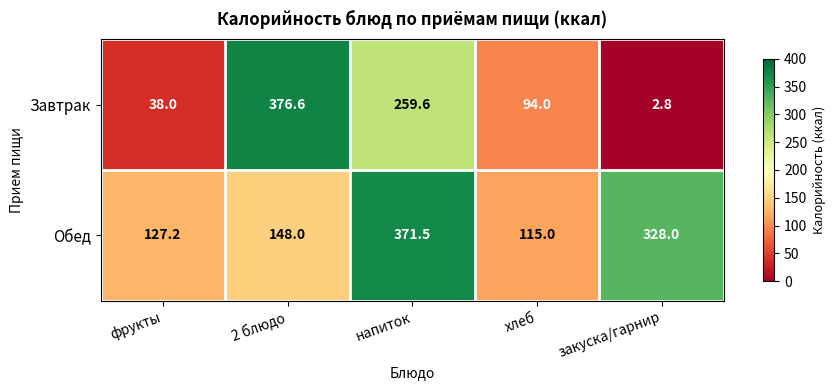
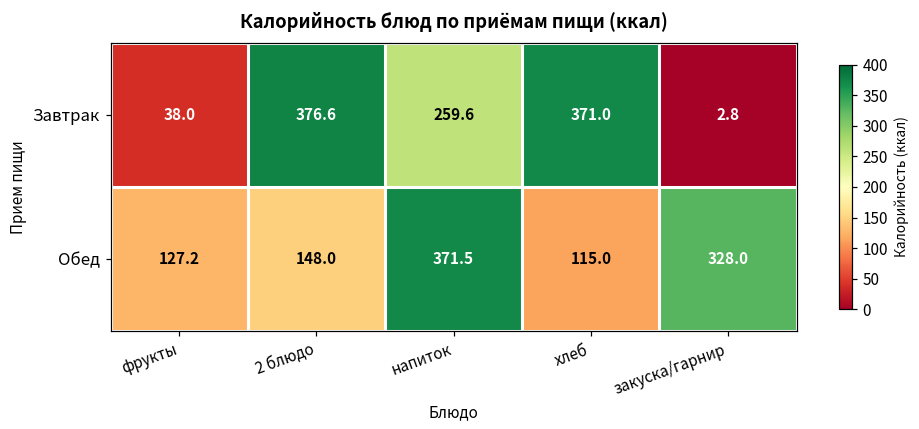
Завтрак, хлеб: 94.0 -> 371.0
